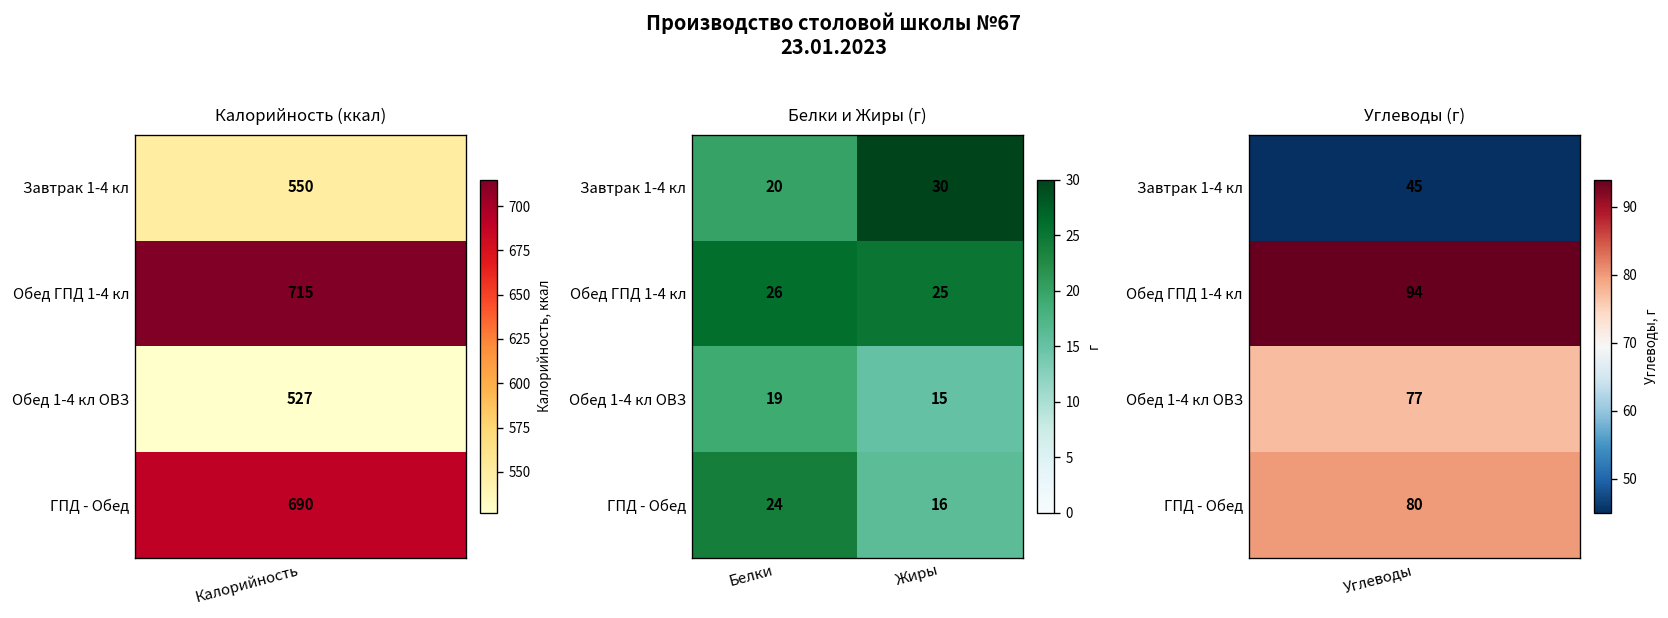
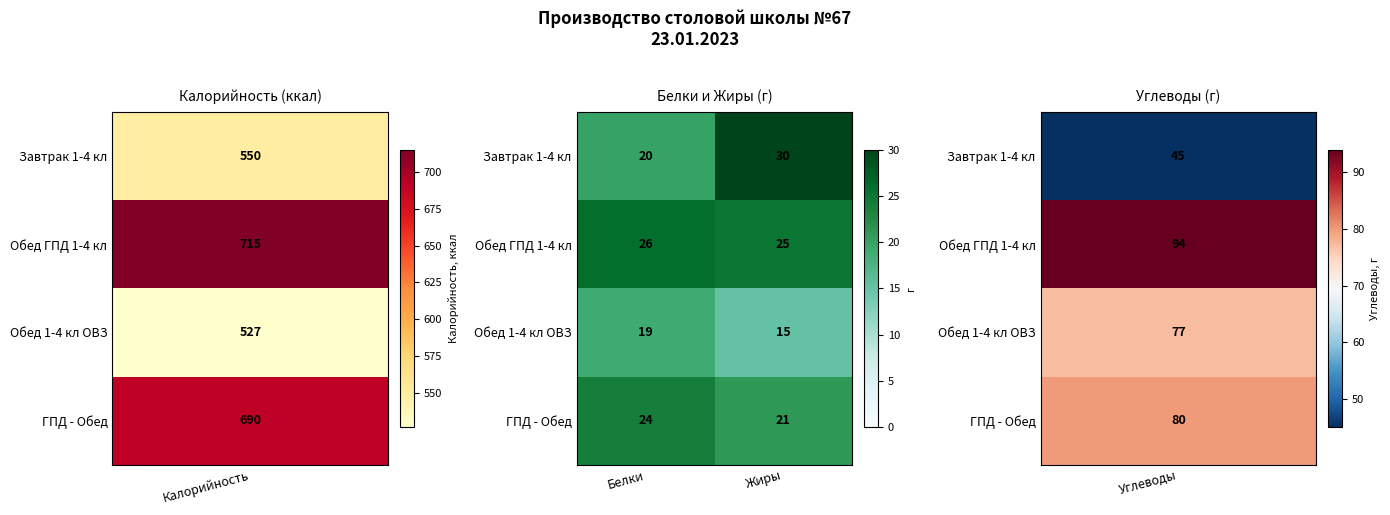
Белки и Жиры (г), ГПД - Обед, Жиры: 16 -> 21
